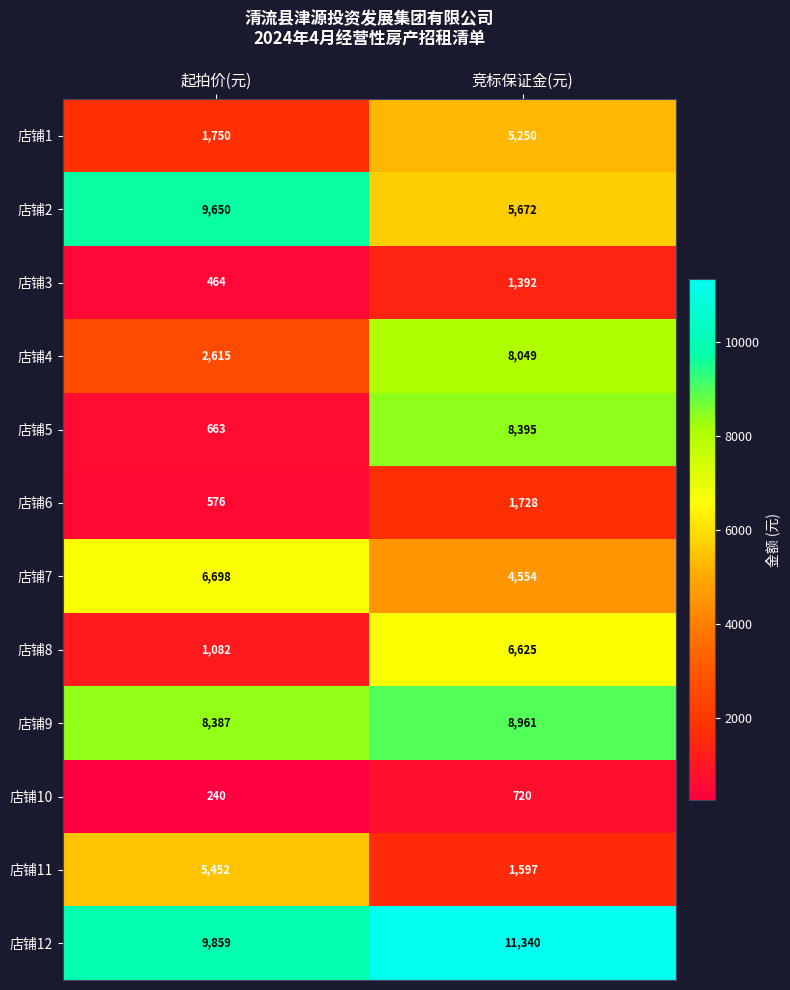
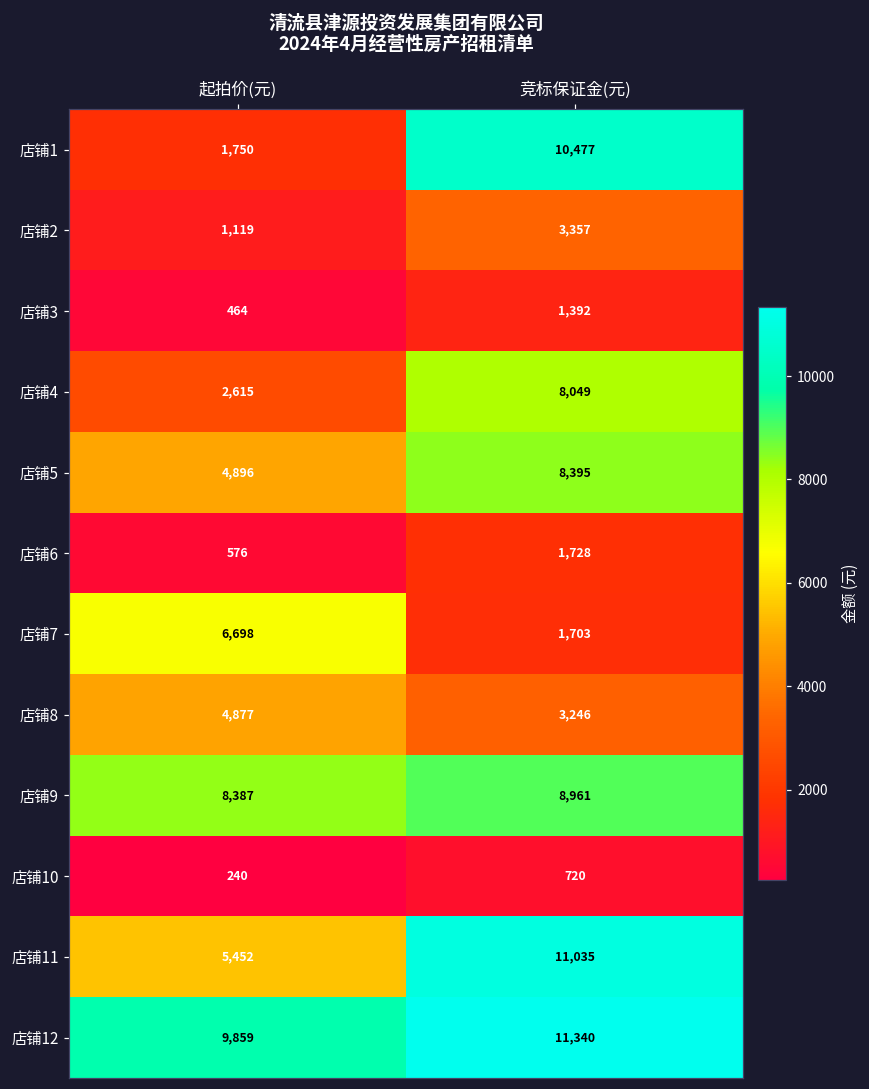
店铺1, 竞标保证金(元): 5,250 -> 10,477
店铺2, 起拍价(元): 9,650 -> 1,119
店铺2, 竞标保证金(元): 5,672 -> 3,357
店铺5, 起拍价(元): 663 -> 4,896
店铺7, 竞标保证金(元): 4,554 -> 1,703
店铺8, 起拍价(元): 1,082 -> 4,877
店铺8, 竞标保证金(元): 6,625 -> 3,246
店铺11, 竞标保证金(元): 1,597 -> 11,035
